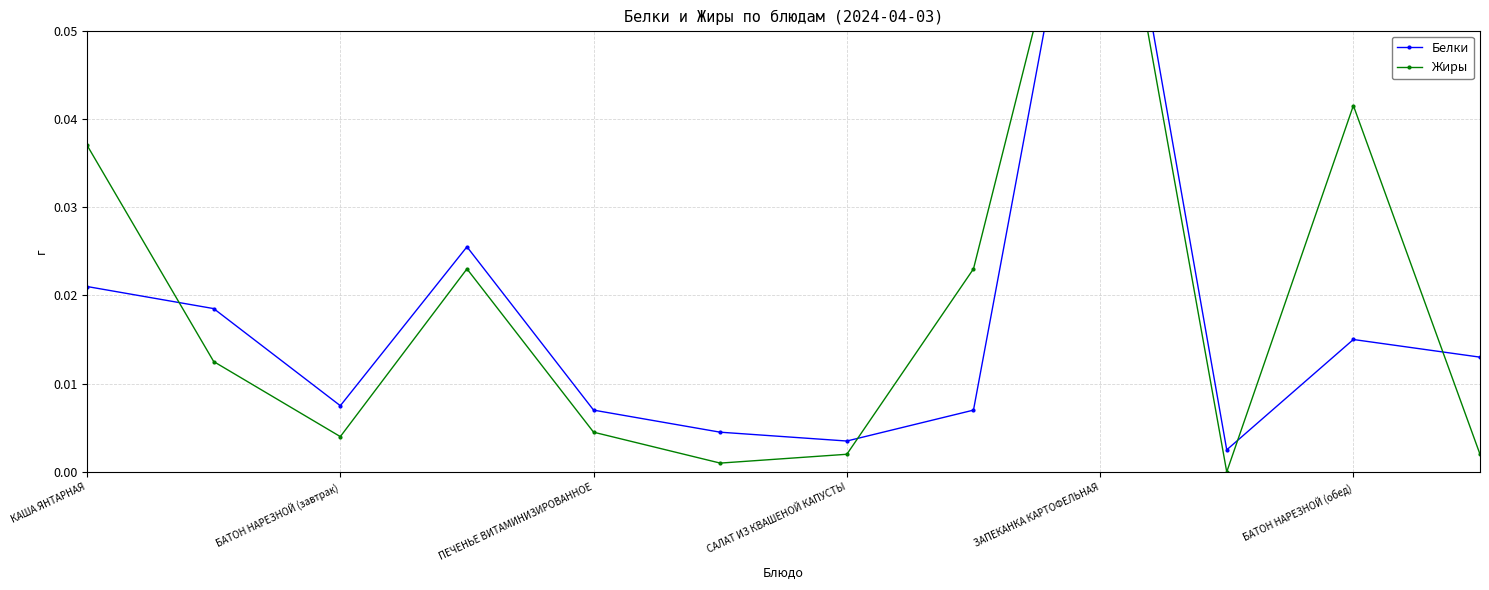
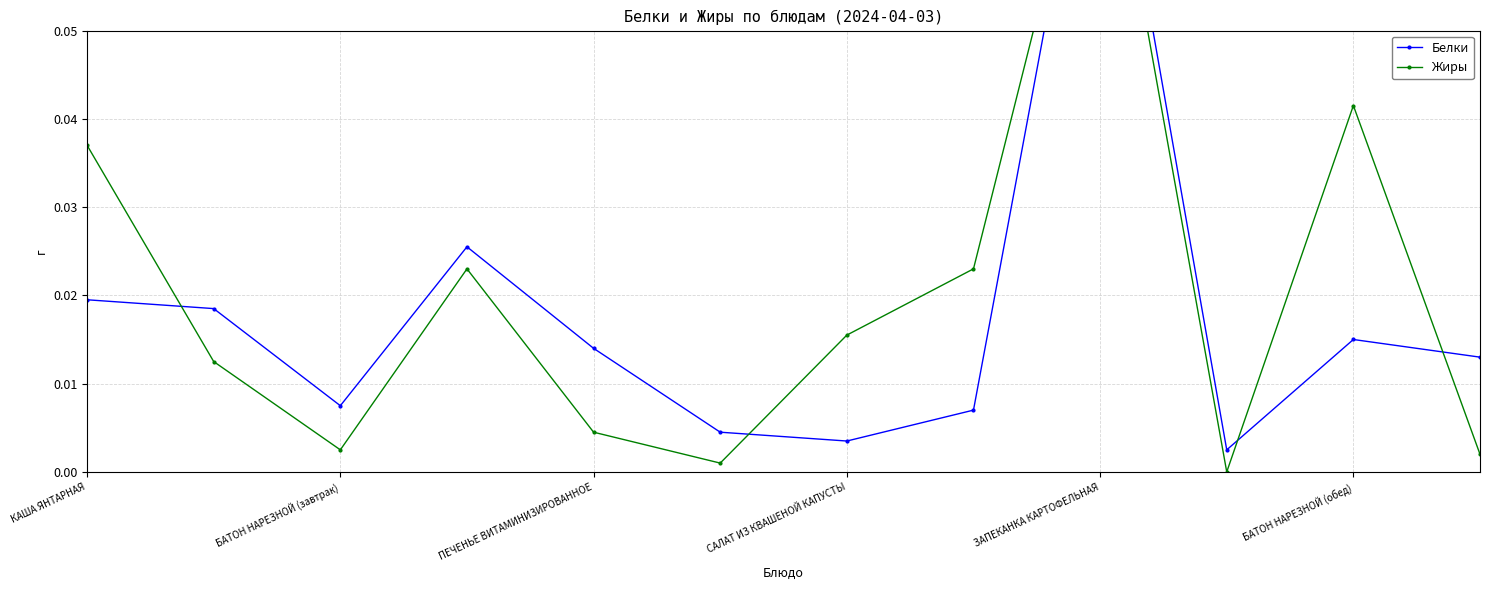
Белки, КАША ЯНТАРНАЯ: 0.021 -> 0.020
Жиры, БАТОН НАРЕЗНОЙ (завтрак): 0.004 -> 0.003
Белки, ПЕЧЕНЬЕ ВИТАМИНИЗИРОВАННОЕ: 0.007 -> 0.014
Жиры, САЛАТ ИЗ КВАШЕНОЙ КАПУСТЫ: 0.002 -> 0.016
